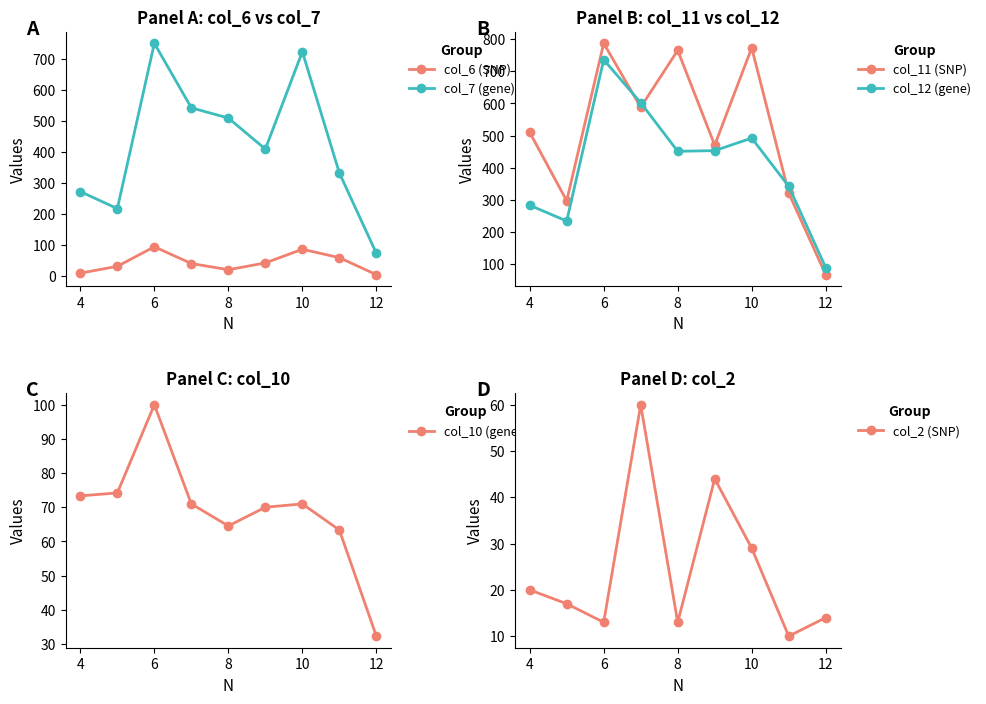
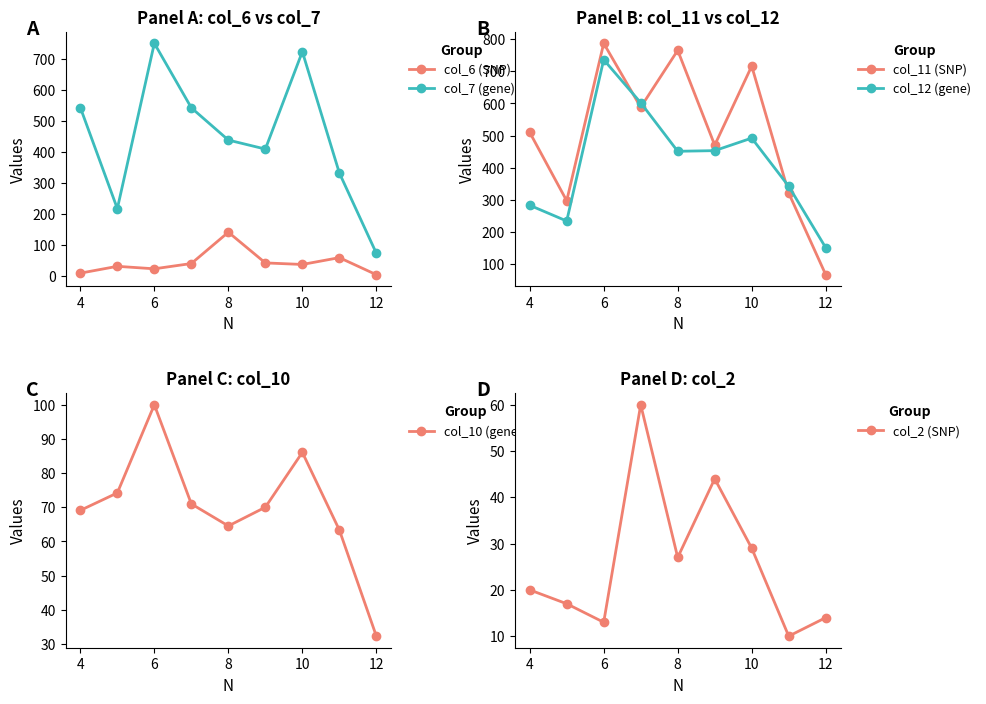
Panel A: col_6 vs col_7, col_7 (gene), 4: 270 -> 540
Panel A: col_6 vs col_7, col_6 (SNP), 6: 90 -> 20
Panel A: col_6 vs col_7, col_6 (SNP), 8: 20 -> 140
Panel A: col_6 vs col_7, col_7 (gene), 8: 510 -> 440
Panel A: col_6 vs col_7, col_6 (SNP), 10: 90 -> 40
Panel B: col_11 vs col_12, col_11 (SNP), 10: 770 -> 720
Panel B: col_11 vs col_12, col_12 (gene), 12: 90 -> 150
Panel C: col_10, 4: 73 -> 69
Panel C: col_10, 10: 71 -> 86
Panel D: col_2, 8: 13 -> 27
